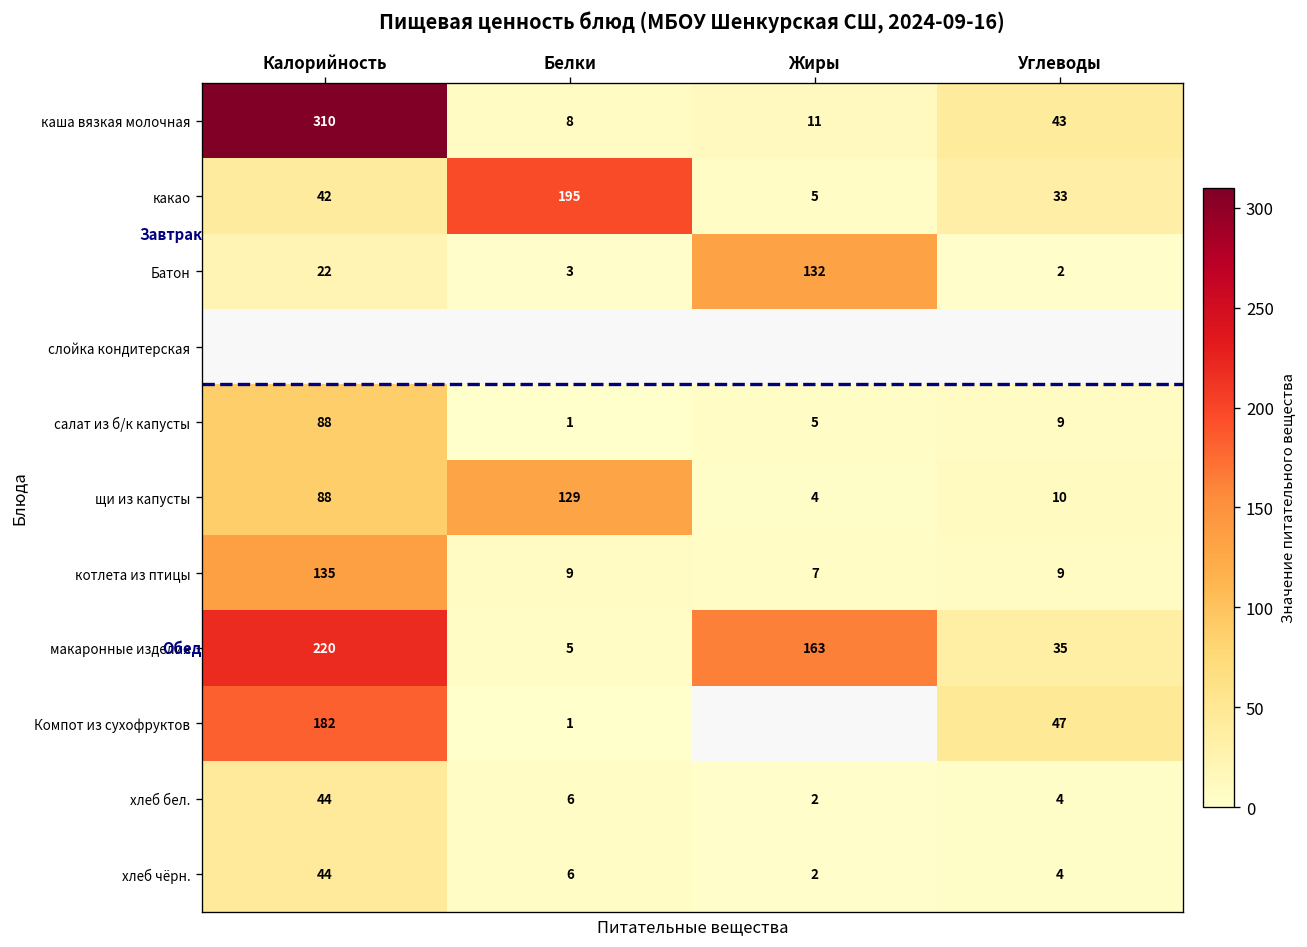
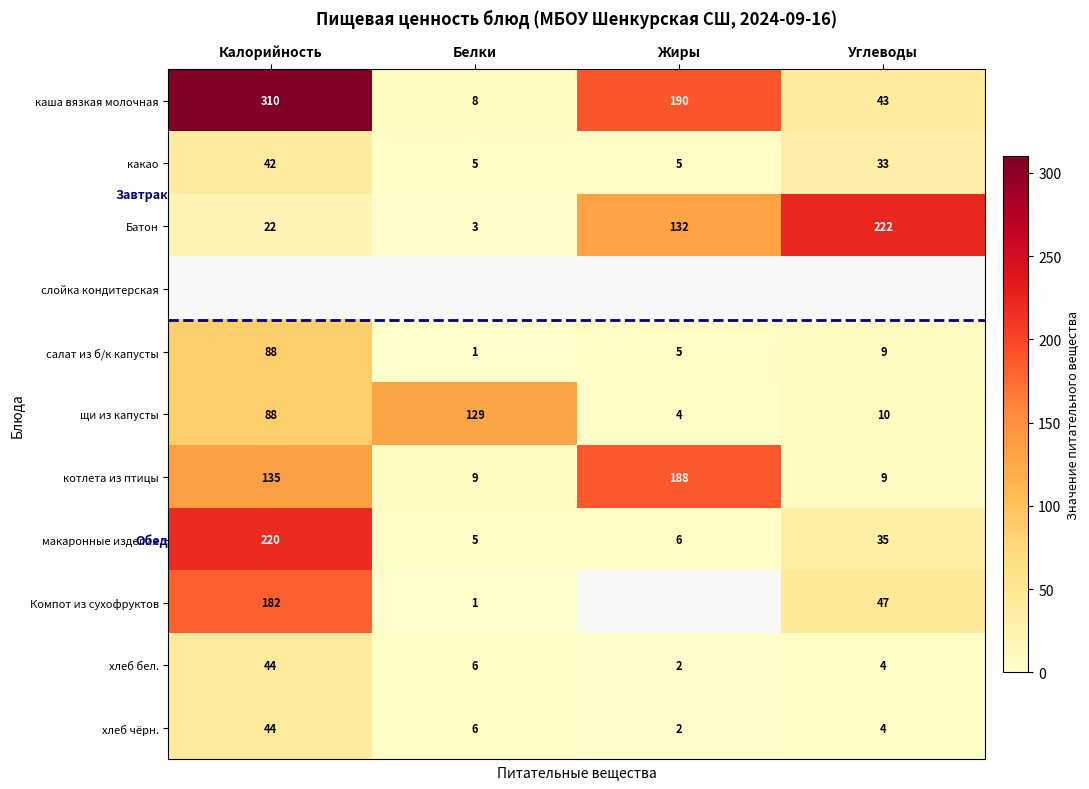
каша вязкая молочная, Жиры: 11 -> 190
какао, Белки: 195 -> 5
Батон, Углеводы: 2 -> 222
котлета из птицы, Жиры: 7 -> 188
макаронные изделия, Жиры: 163 -> 6
